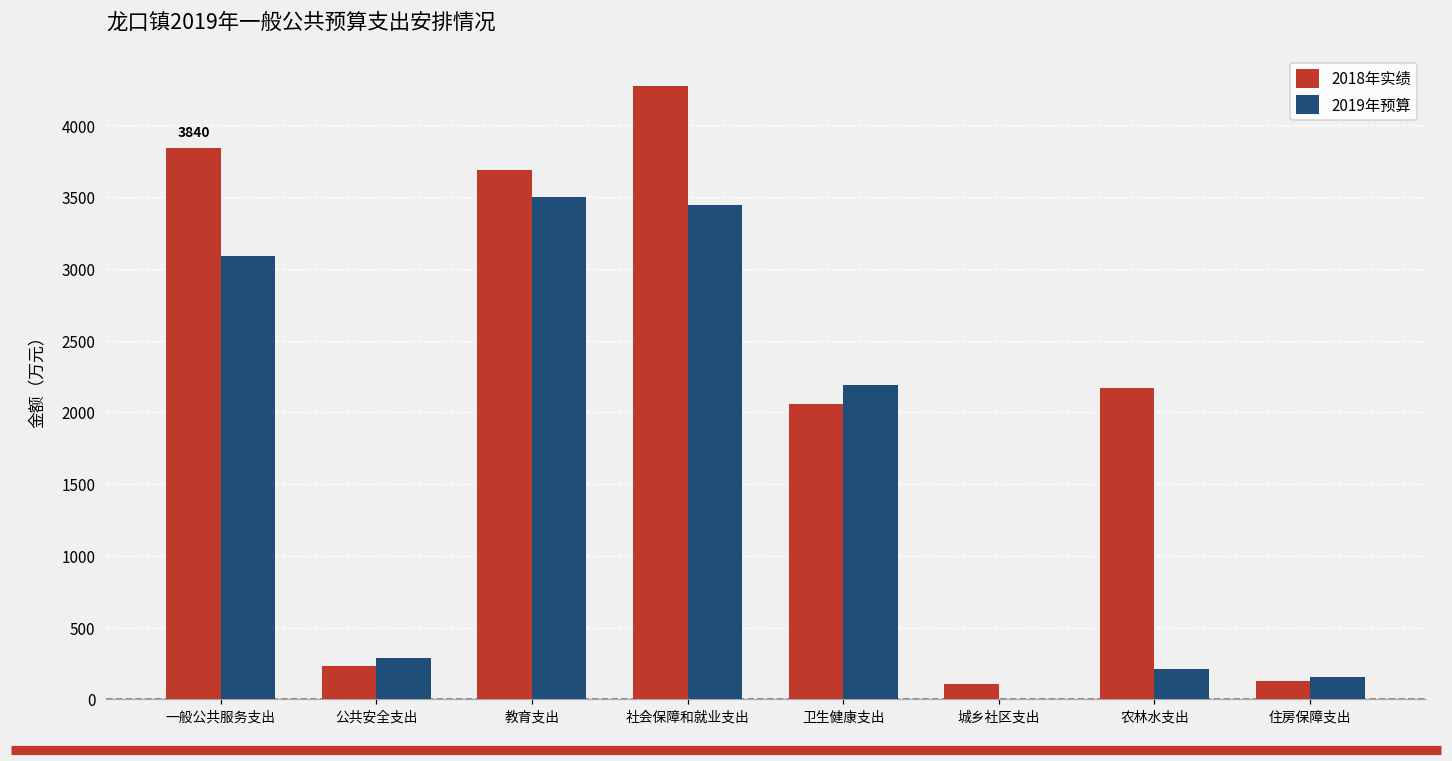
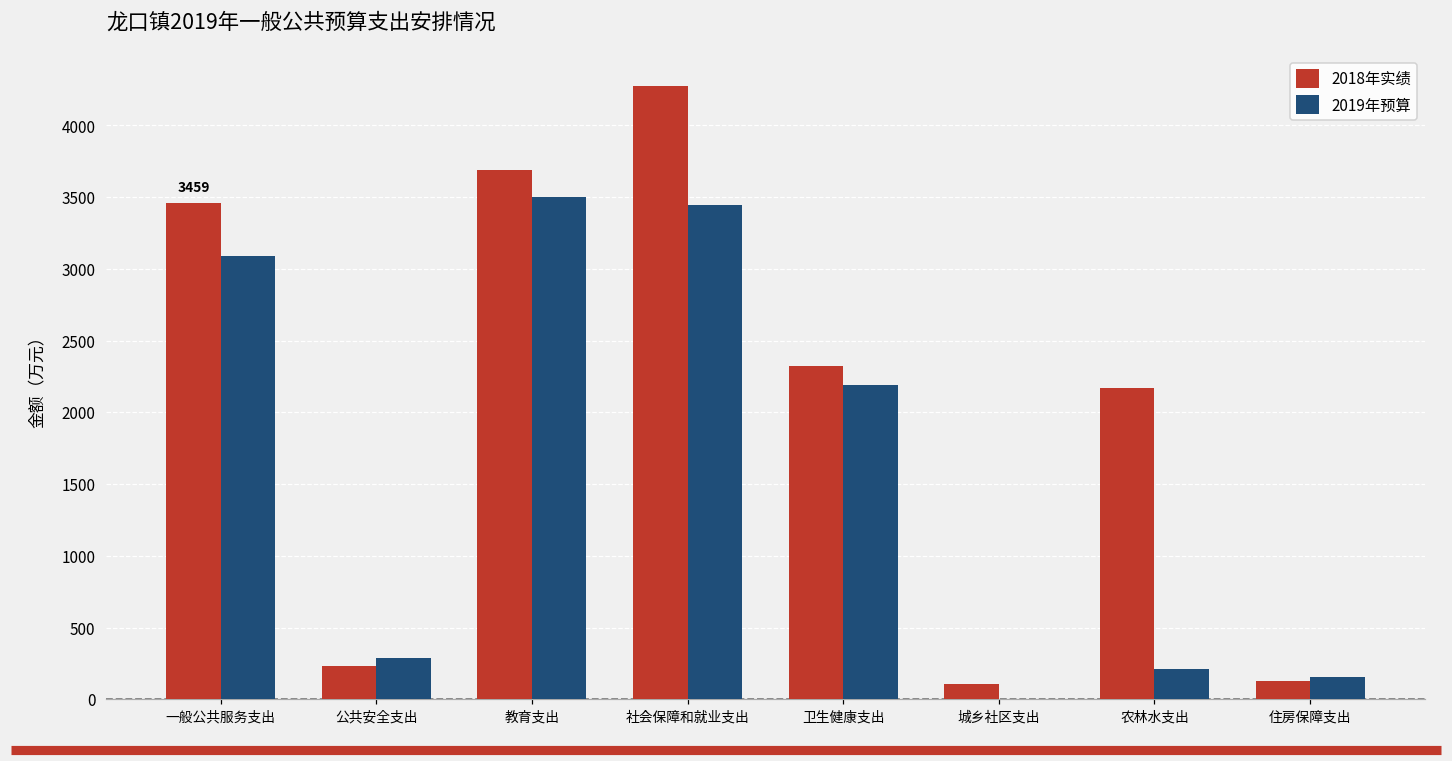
2018年实绩, 一般公共服务支出: 3840 -> 3459
2018年实绩, 卫生健康支出: 2060 -> 2320
